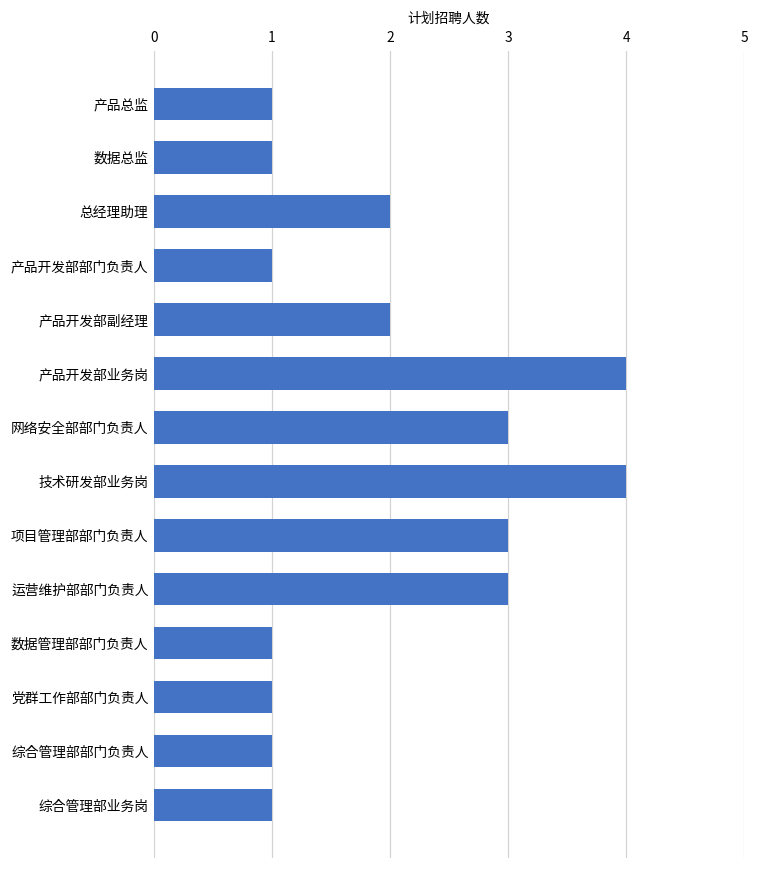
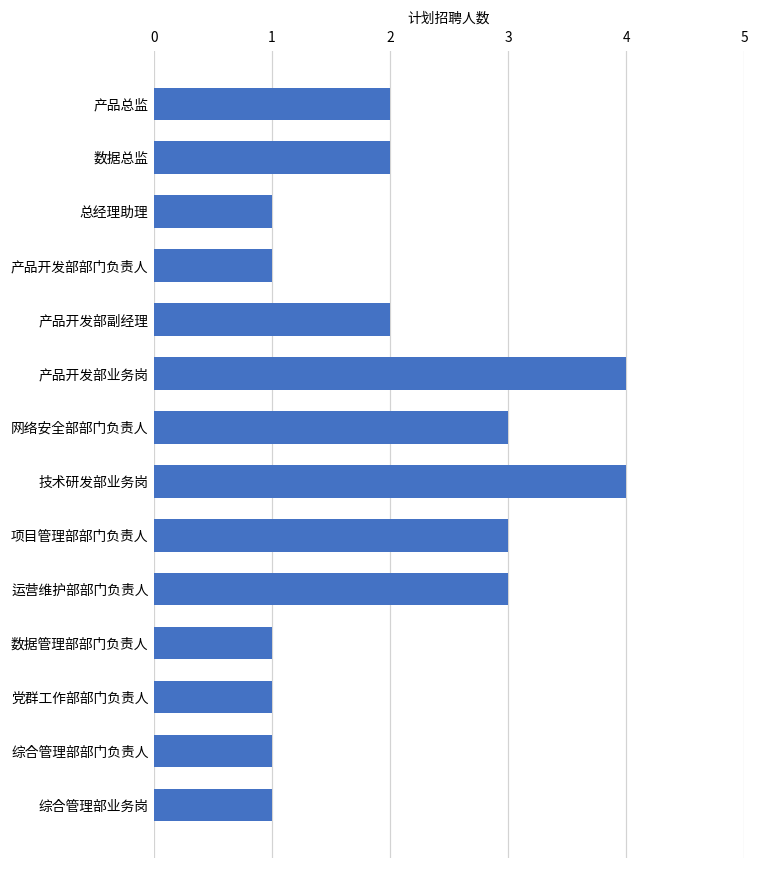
产品总监: 1 -> 2
数据总监: 1 -> 2
总经理助理: 2 -> 1
